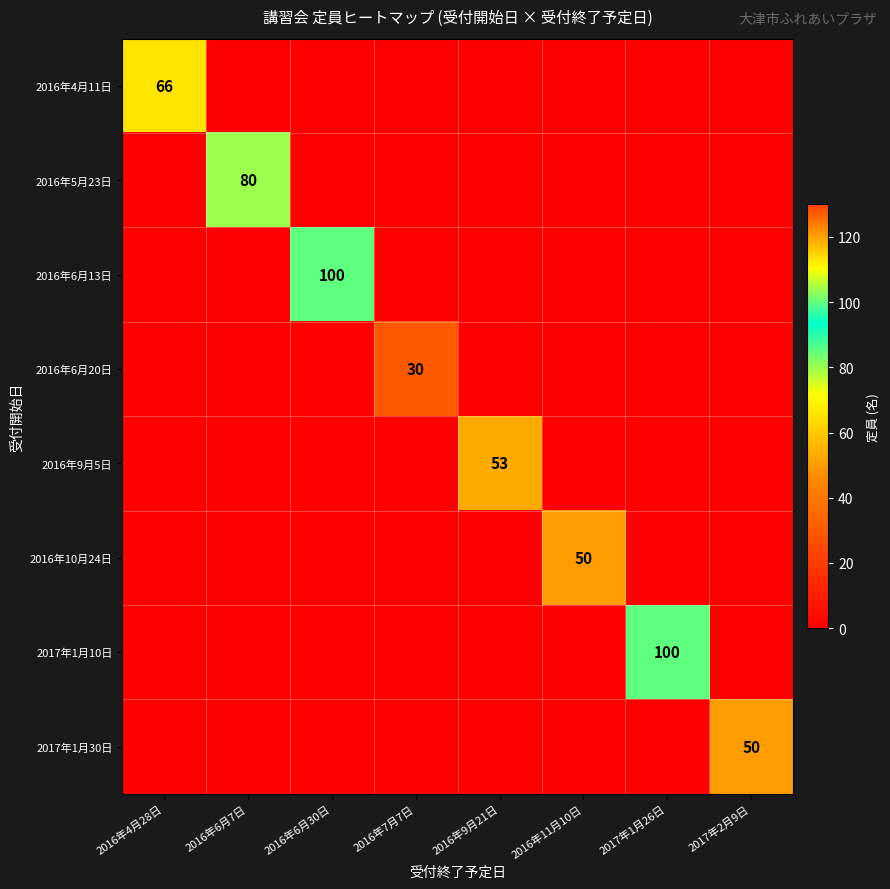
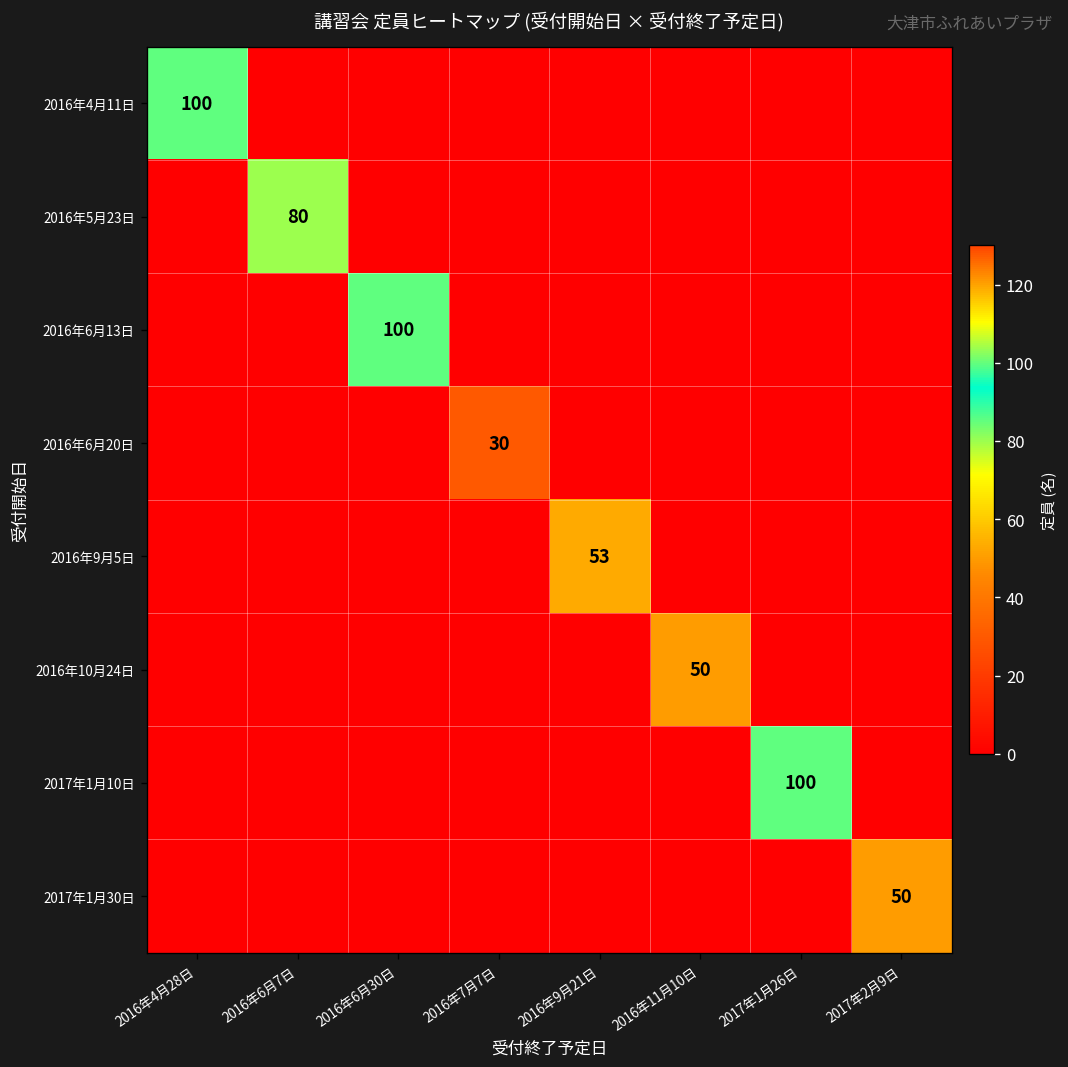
2016年4月11日, 2016年4月28日: 66 -> 100
